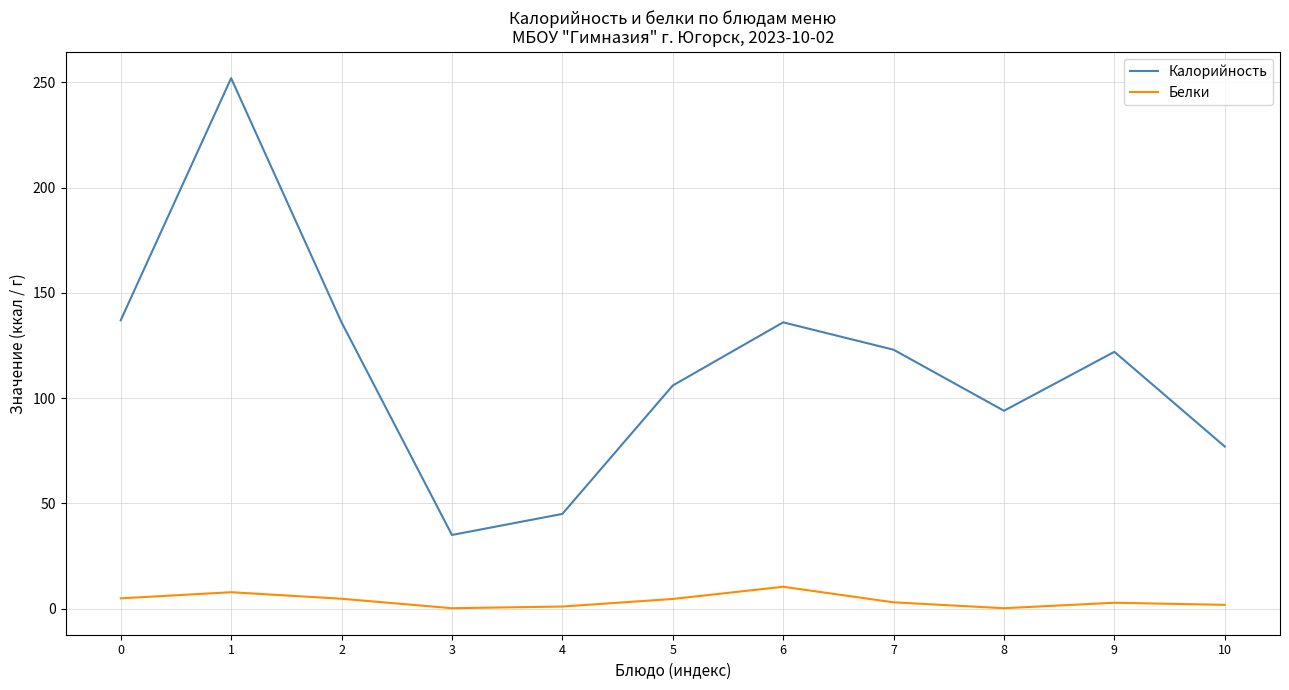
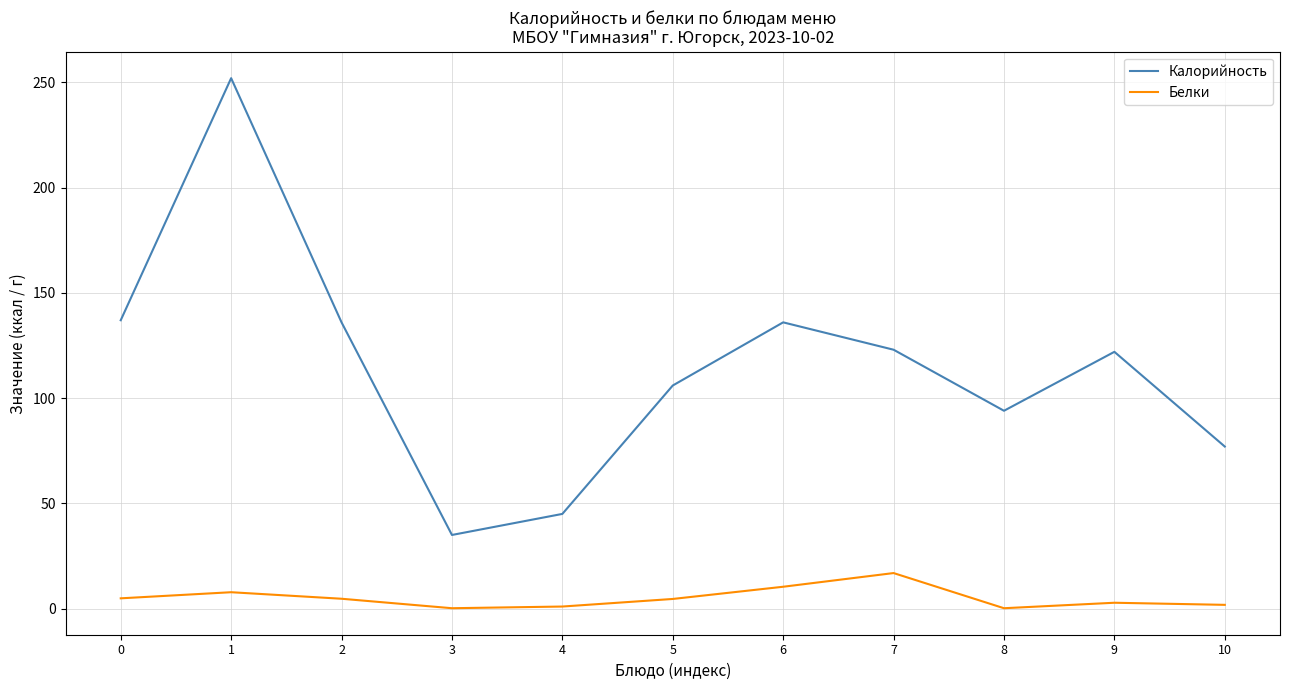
Белки, 7: 3 -> 17
